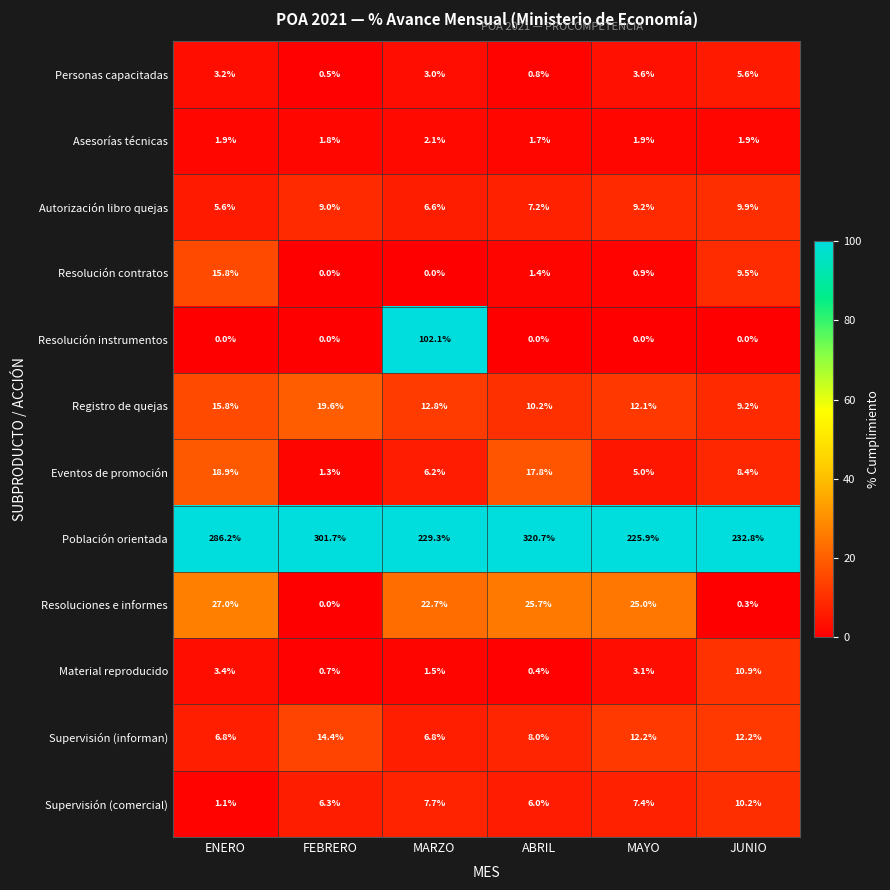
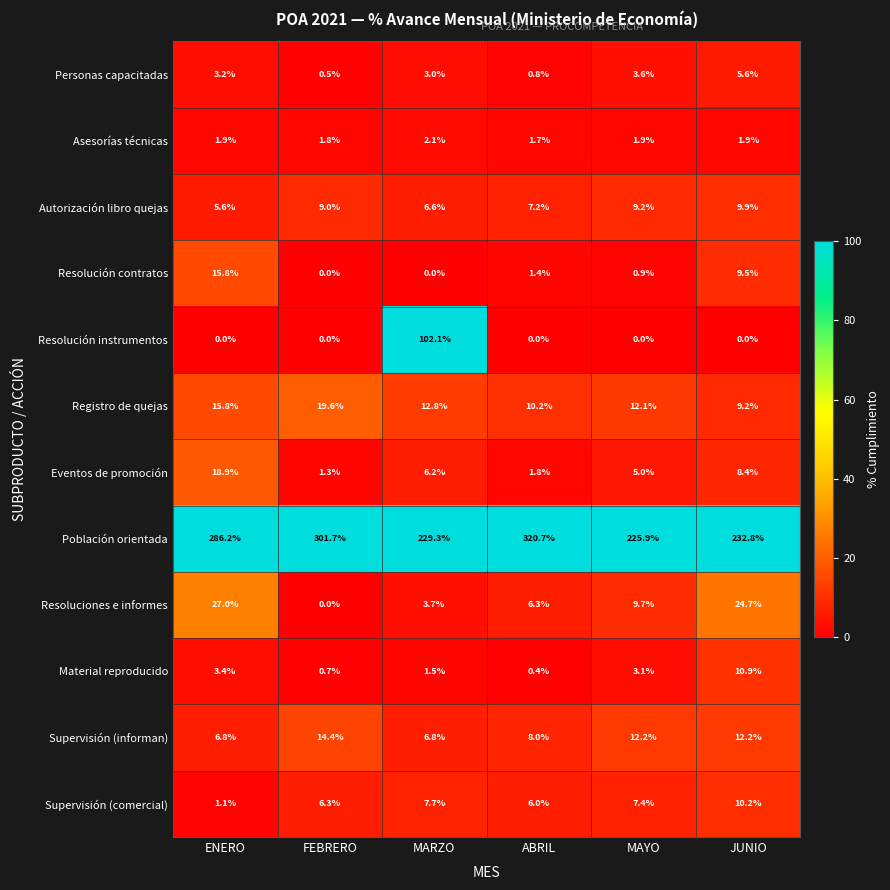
Eventos de promoción, ABRIL: 17.8% -> 1.8%
Resoluciones e informes, MARZO: 22.7% -> 3.7%
Resoluciones e informes, ABRIL: 25.7% -> 6.3%
Resoluciones e informes, MAYO: 25.0% -> 9.7%
Resoluciones e informes, JUNIO: 0.3% -> 24.7%
